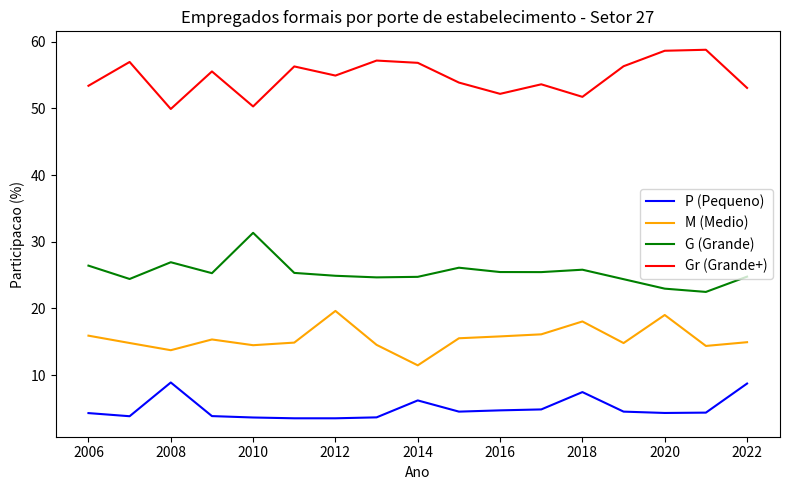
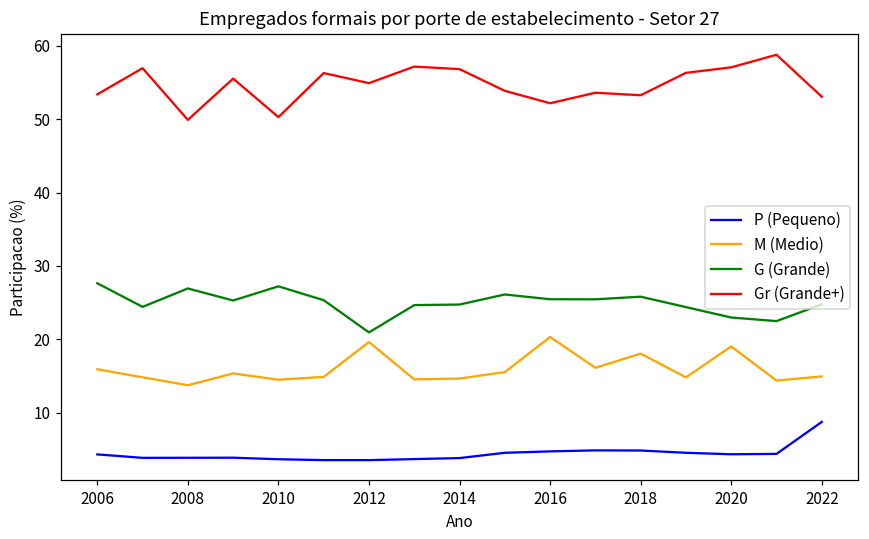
G (Grande), 2006: 26 -> 28
P (Pequeno), 2008: 9 -> 4
G (Grande), 2010: 31 -> 27
G (Grande), 2012: 25 -> 21
P (Pequeno), 2014: 6 -> 4
M (Medio), 2014: 11 -> 15
M (Medio), 2016: 16 -> 20
P (Pequeno), 2018: 7 -> 5
Gr (Grande+), 2018: 52 -> 53
Gr (Grande+), 2020: 59 -> 57
